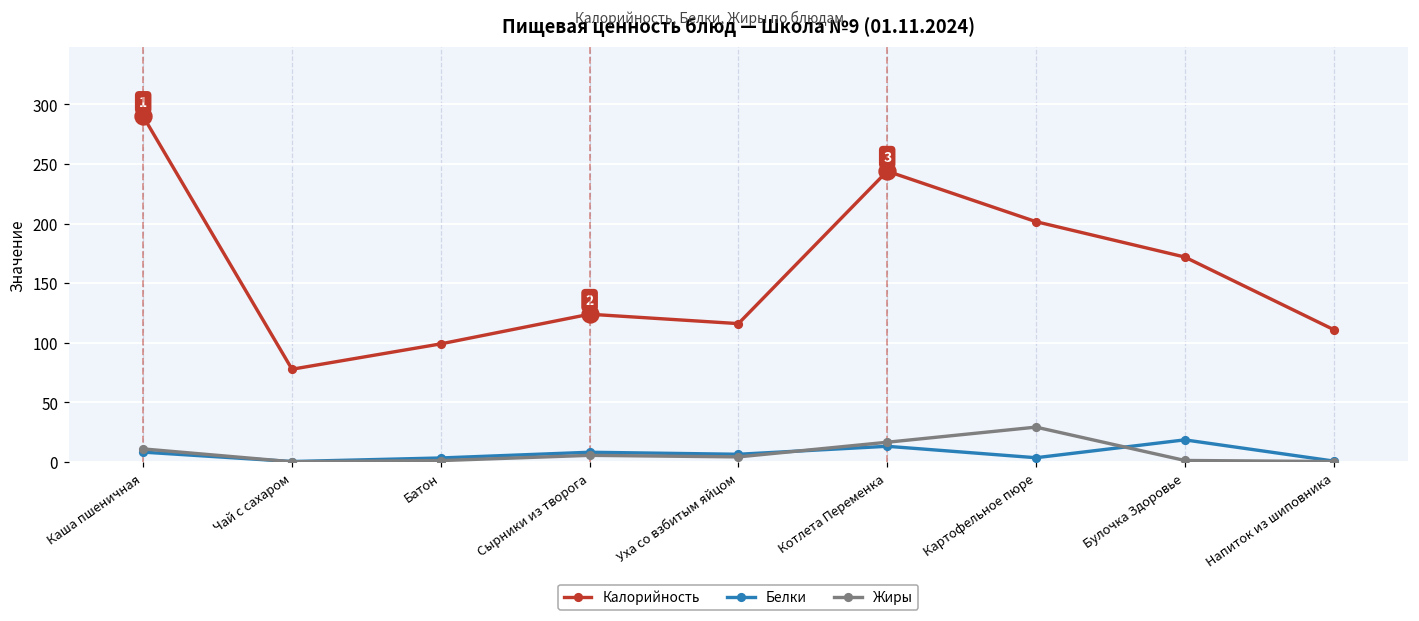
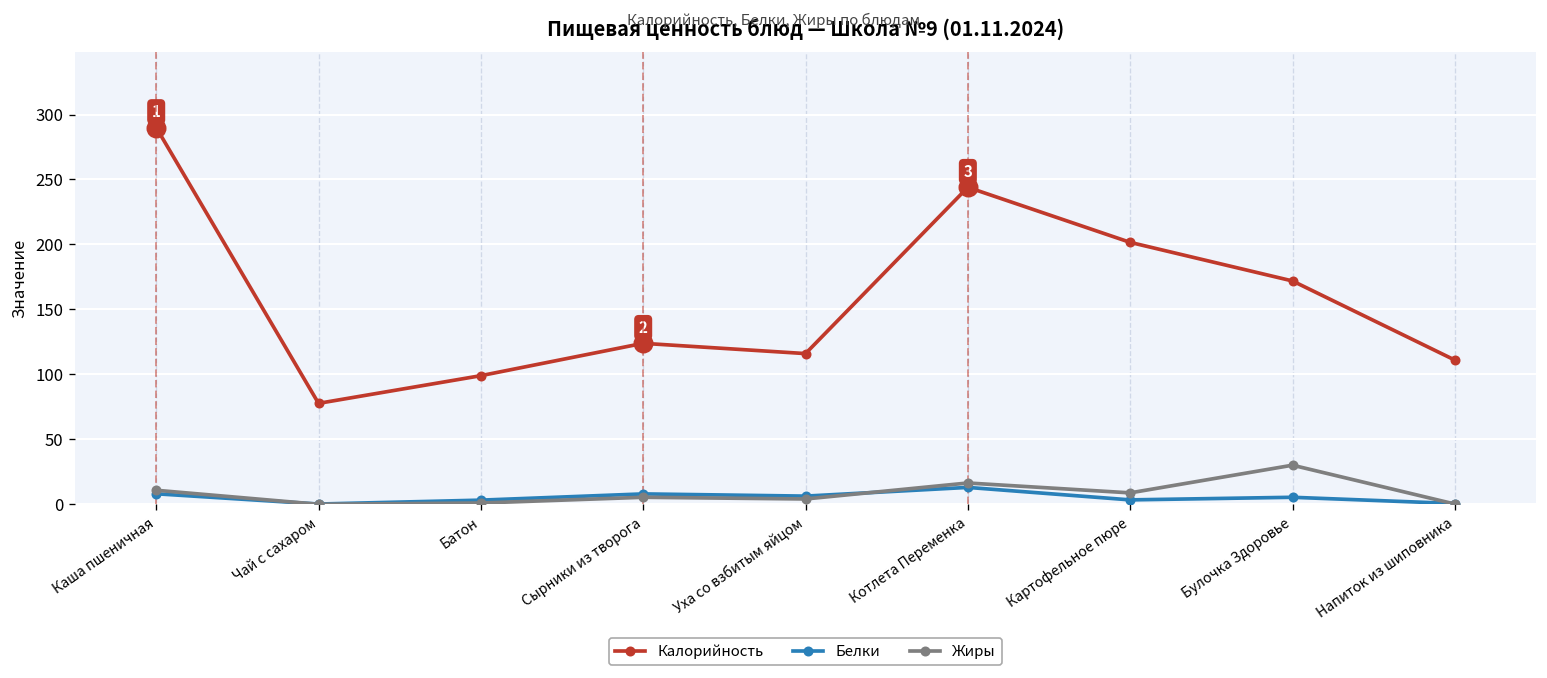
Жиры, Картофельное пюре: 29 -> 9
Белки, Булочка Здоровье: 18 -> 5
Жиры, Булочка Здоровье: 1 -> 30
